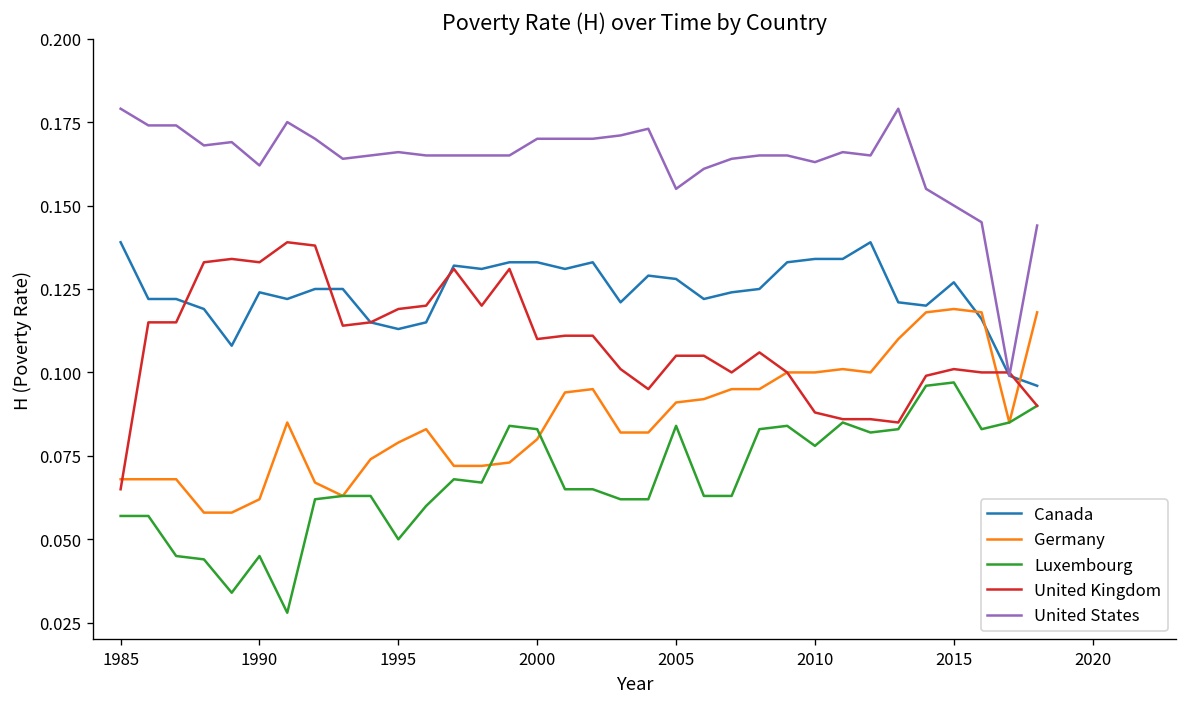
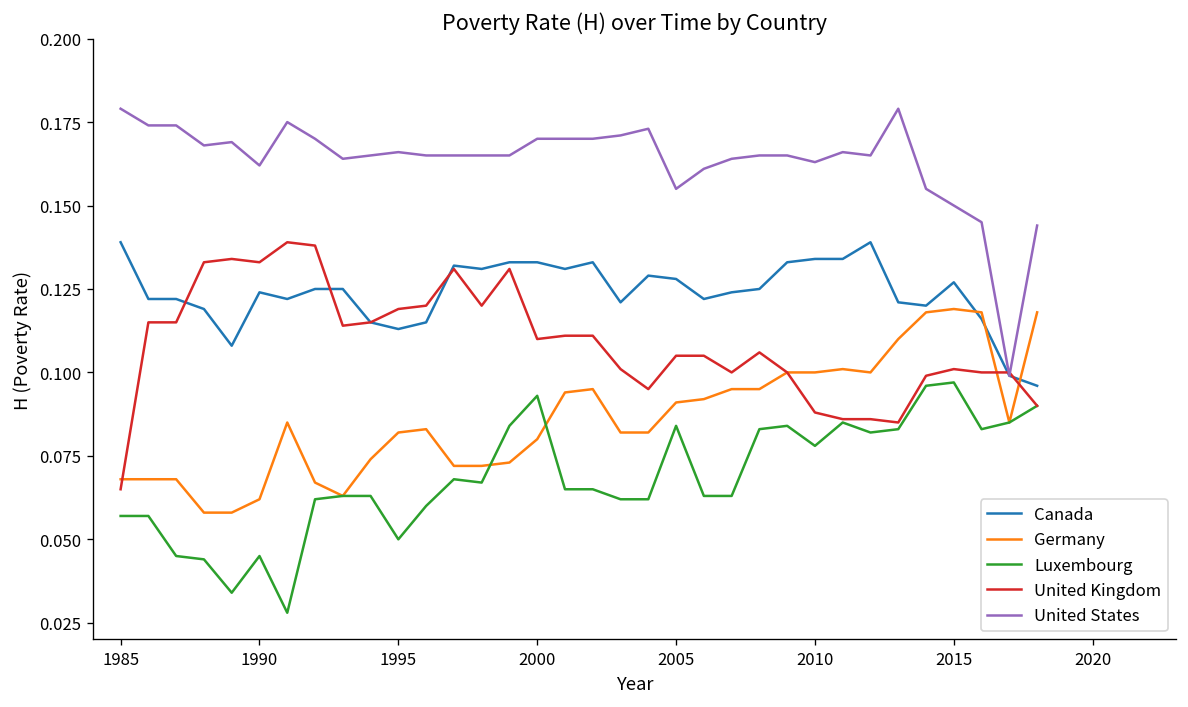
Germany, 1995: 0.079 -> 0.082
Luxembourg, 2000: 0.083 -> 0.093
